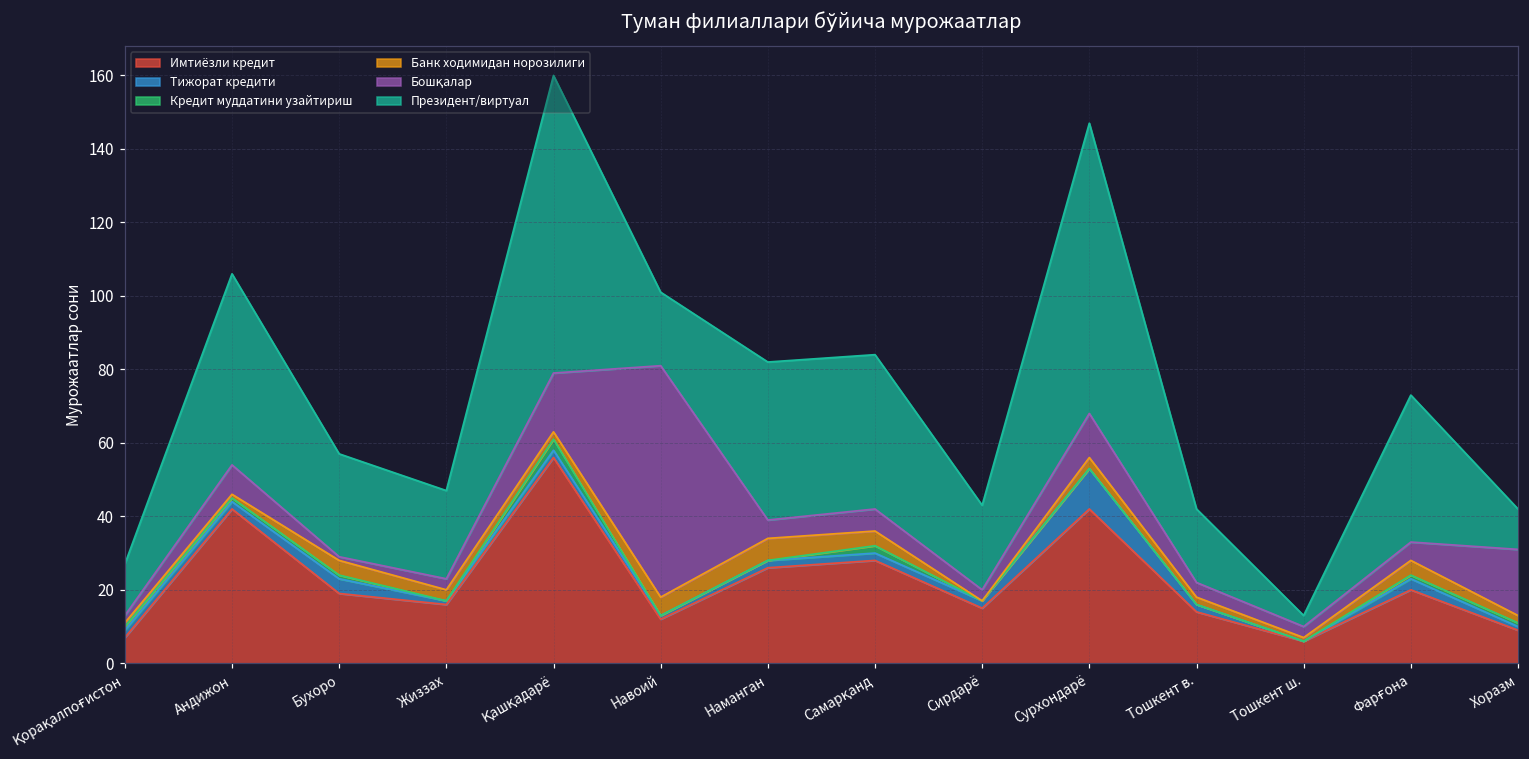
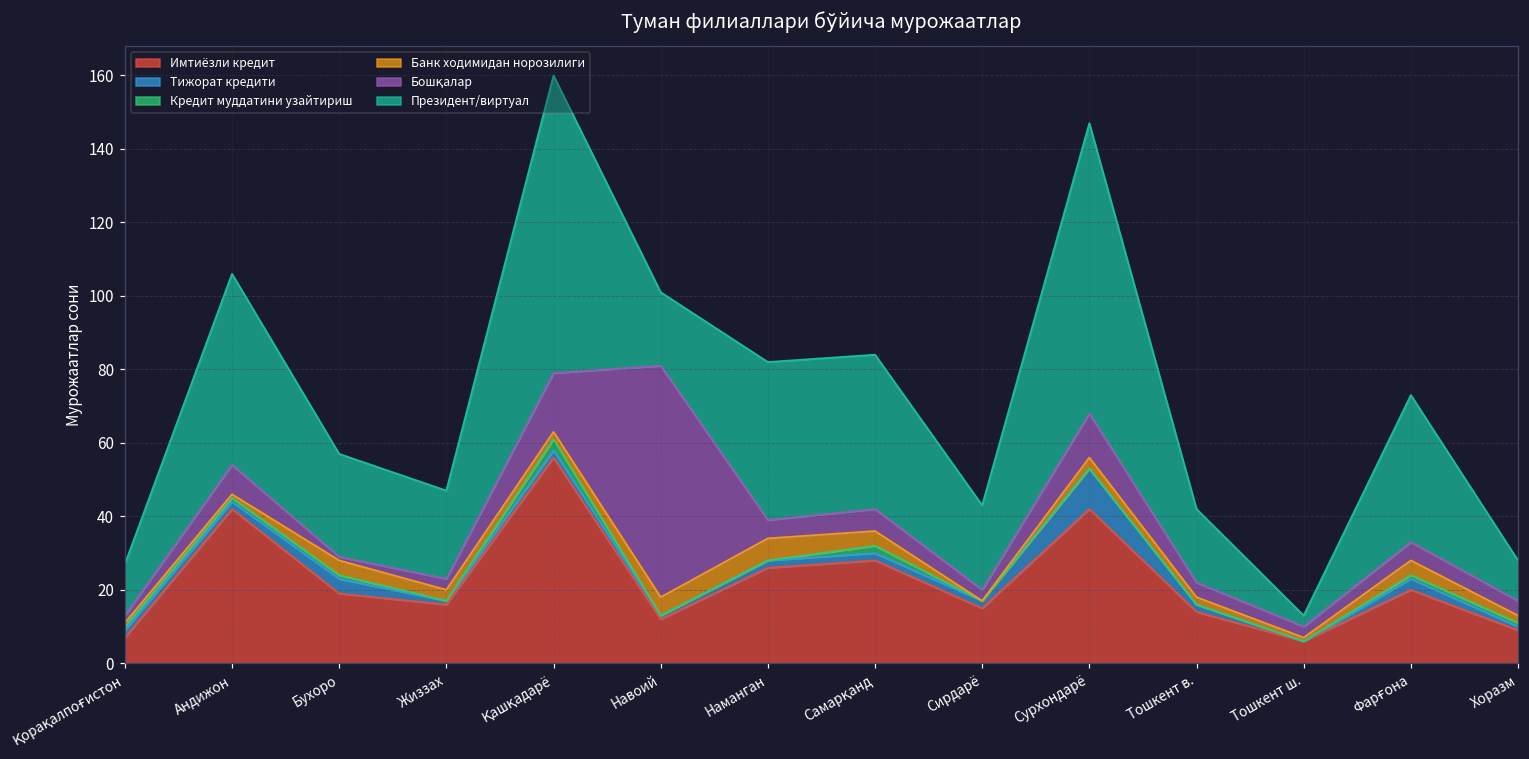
Бошқалар, Хоразм: 18 -> 4
